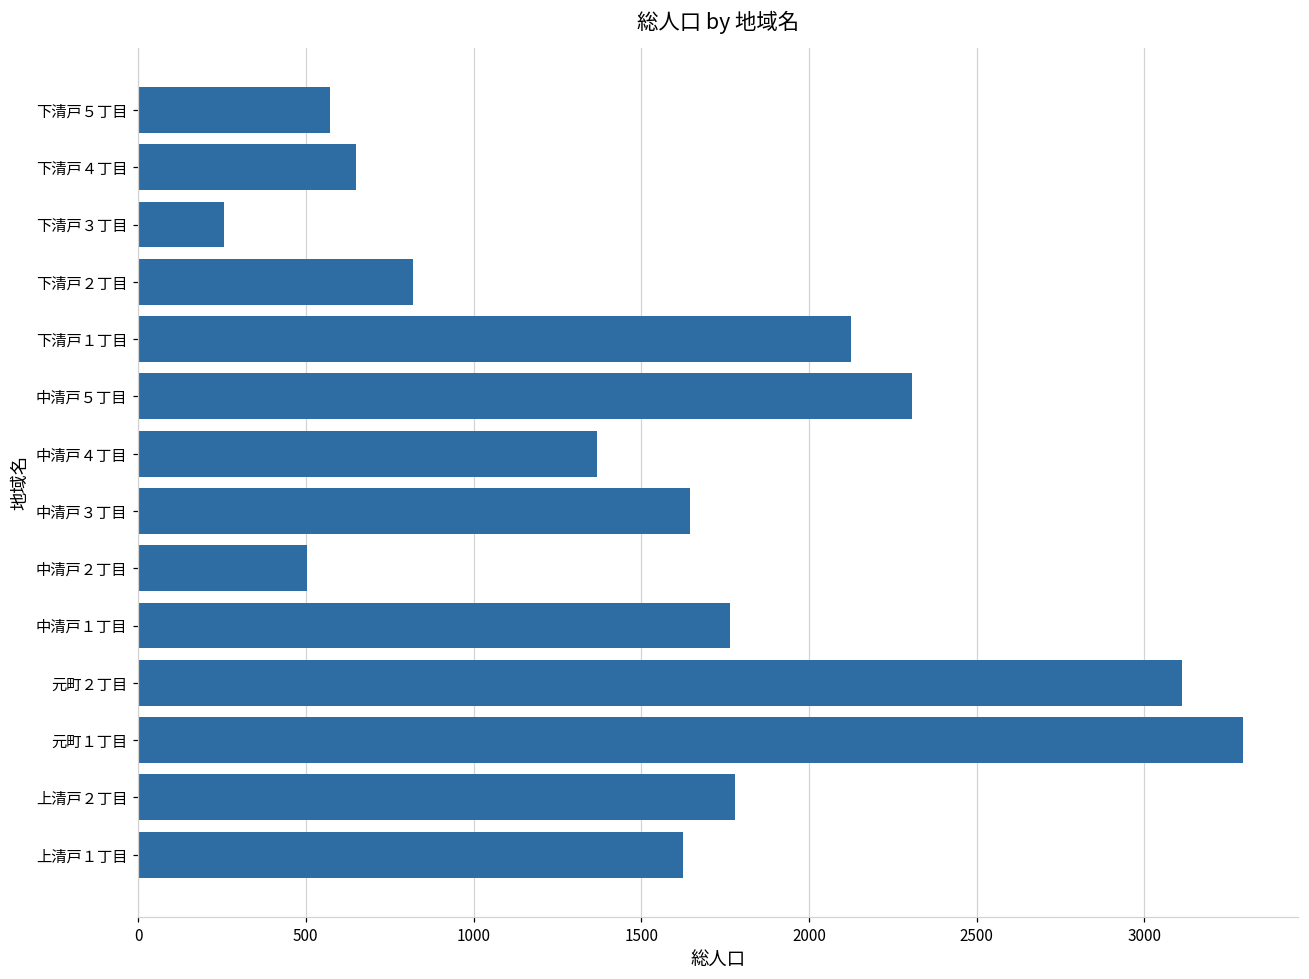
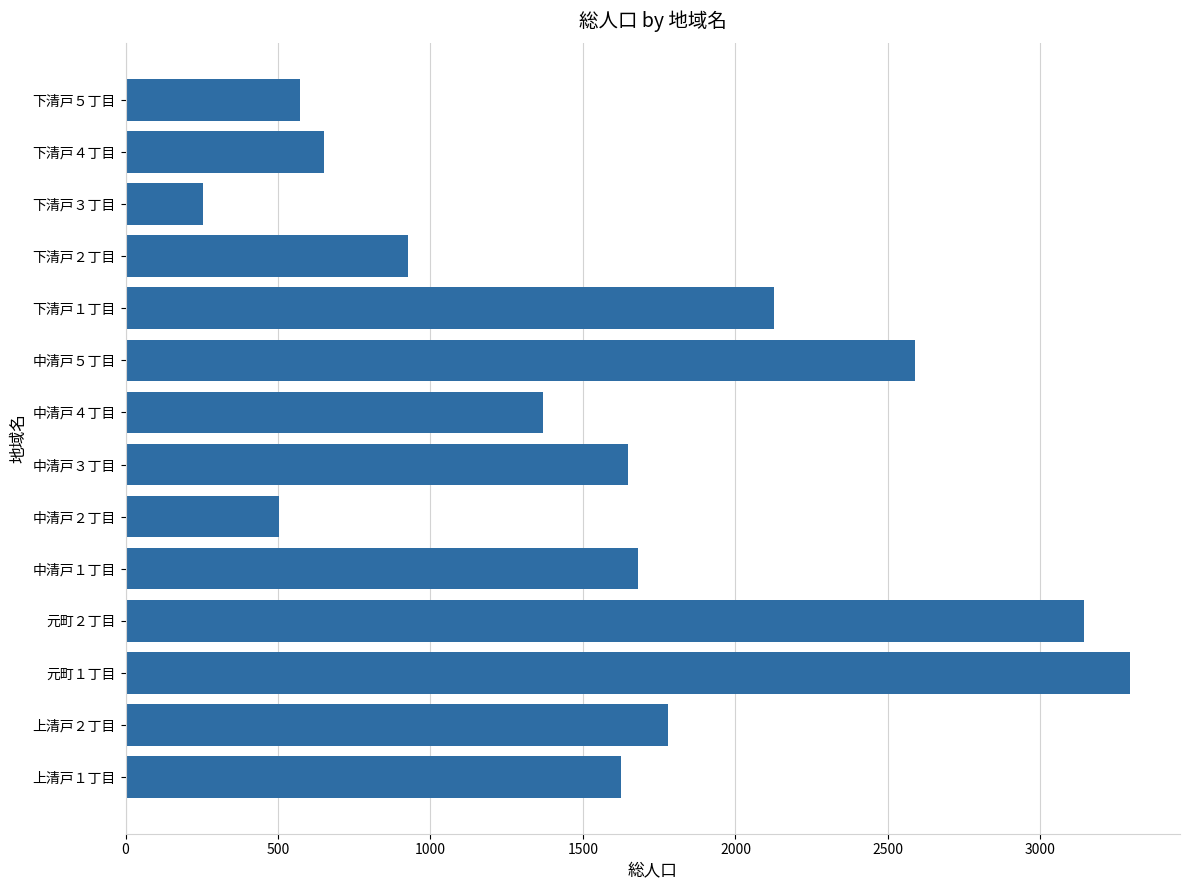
下清戸２丁目: 820 -> 930
中清戸５丁目: 2310 -> 2590
中清戸１丁目: 1760 -> 1680
元町２丁目: 3110 -> 3140
